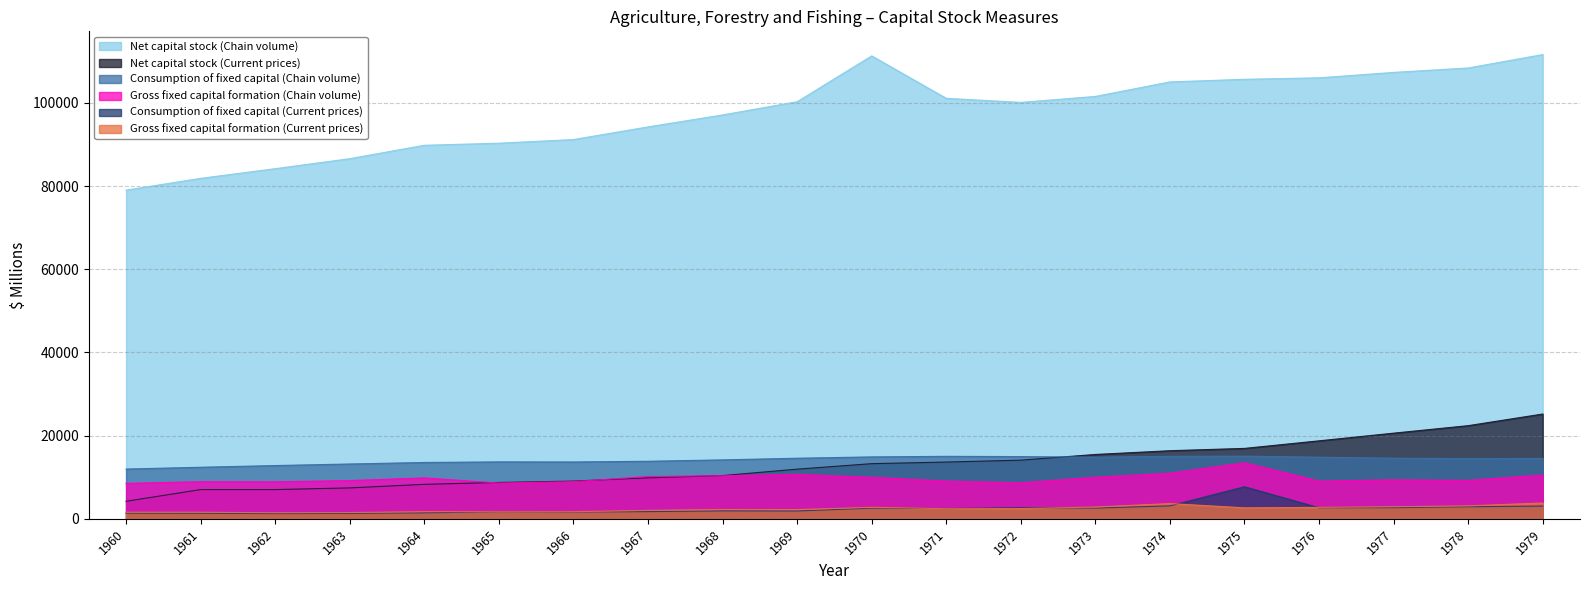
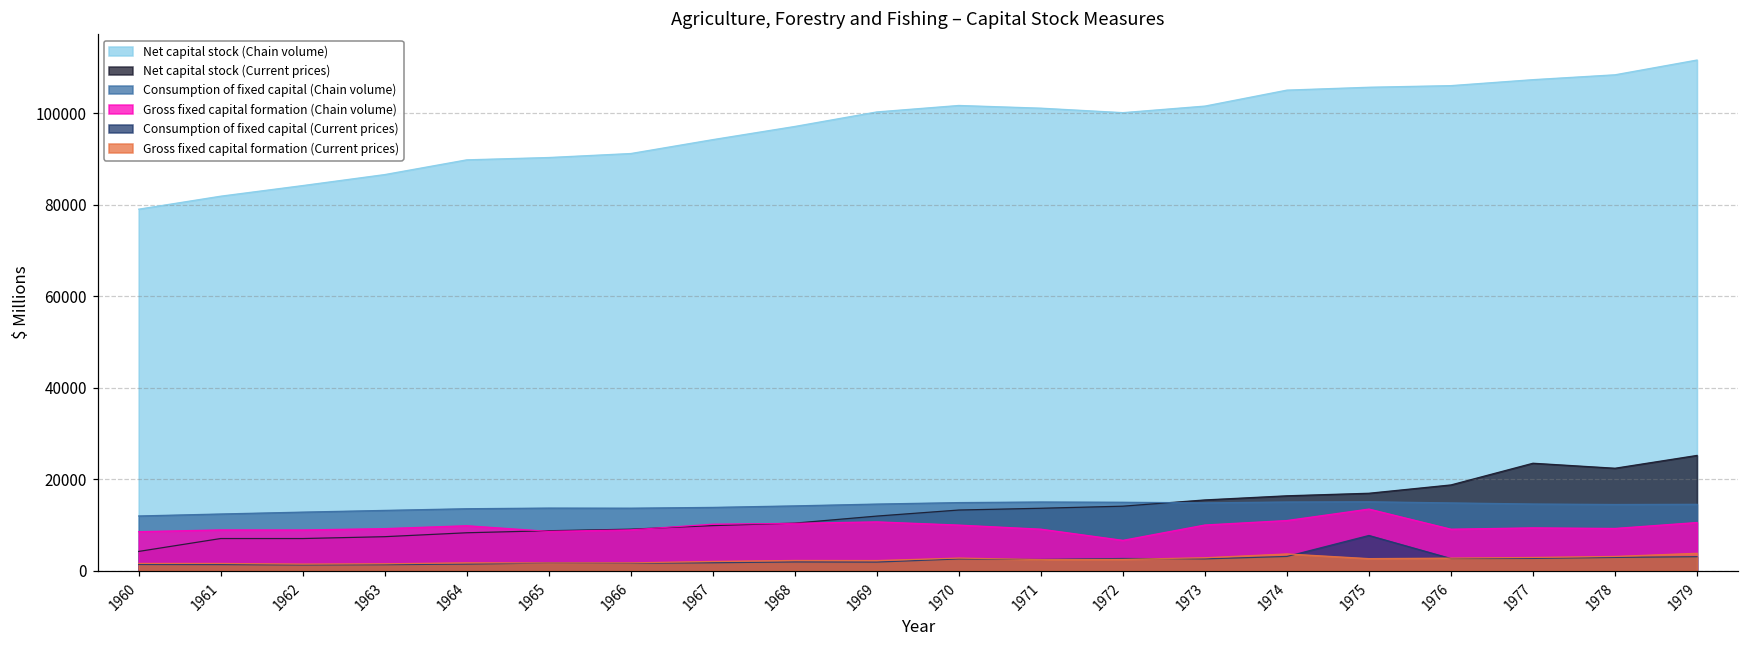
Net capital stock (Chain volume), 1970: 111000 -> 102000
Gross fixed capital formation (Chain volume), 1972: 9000 -> 7000
Net capital stock (Current prices), 1977: 21000 -> 23000
